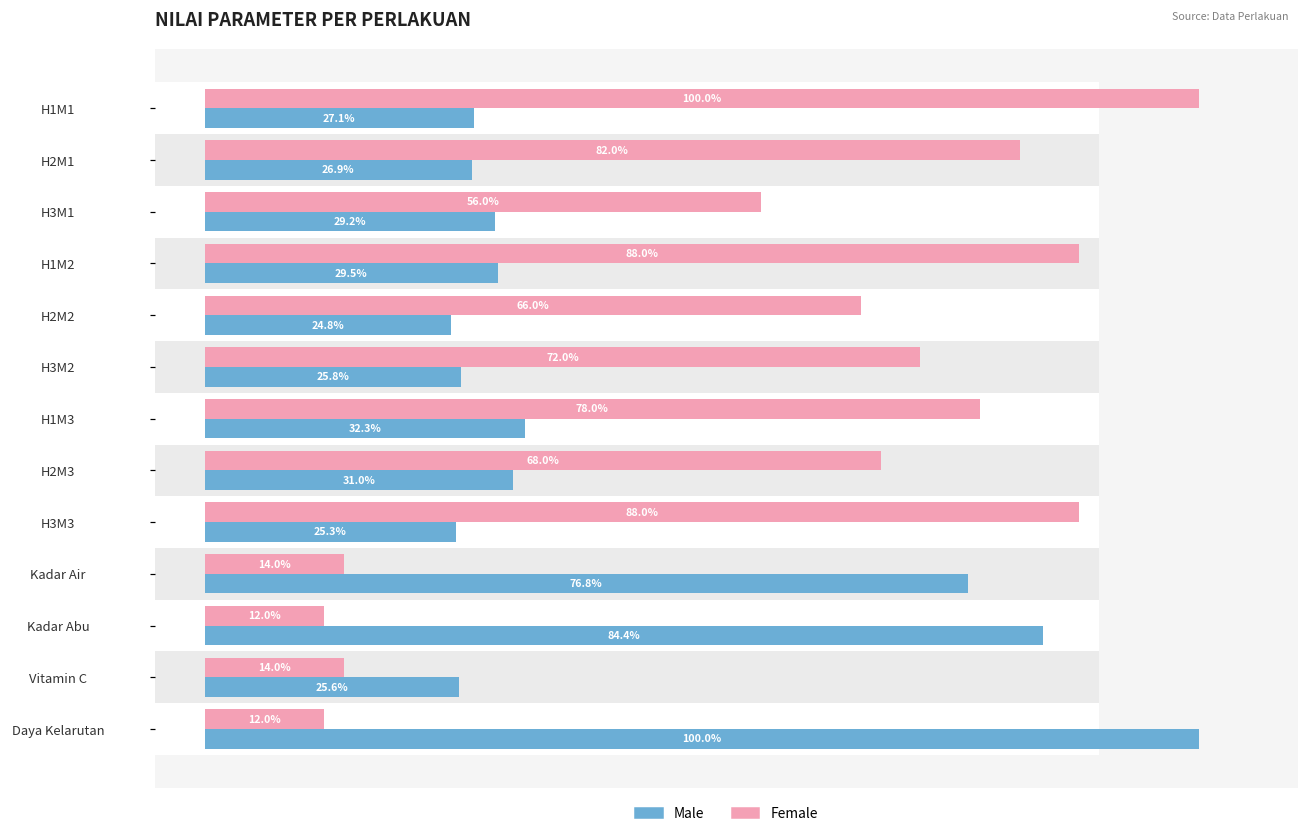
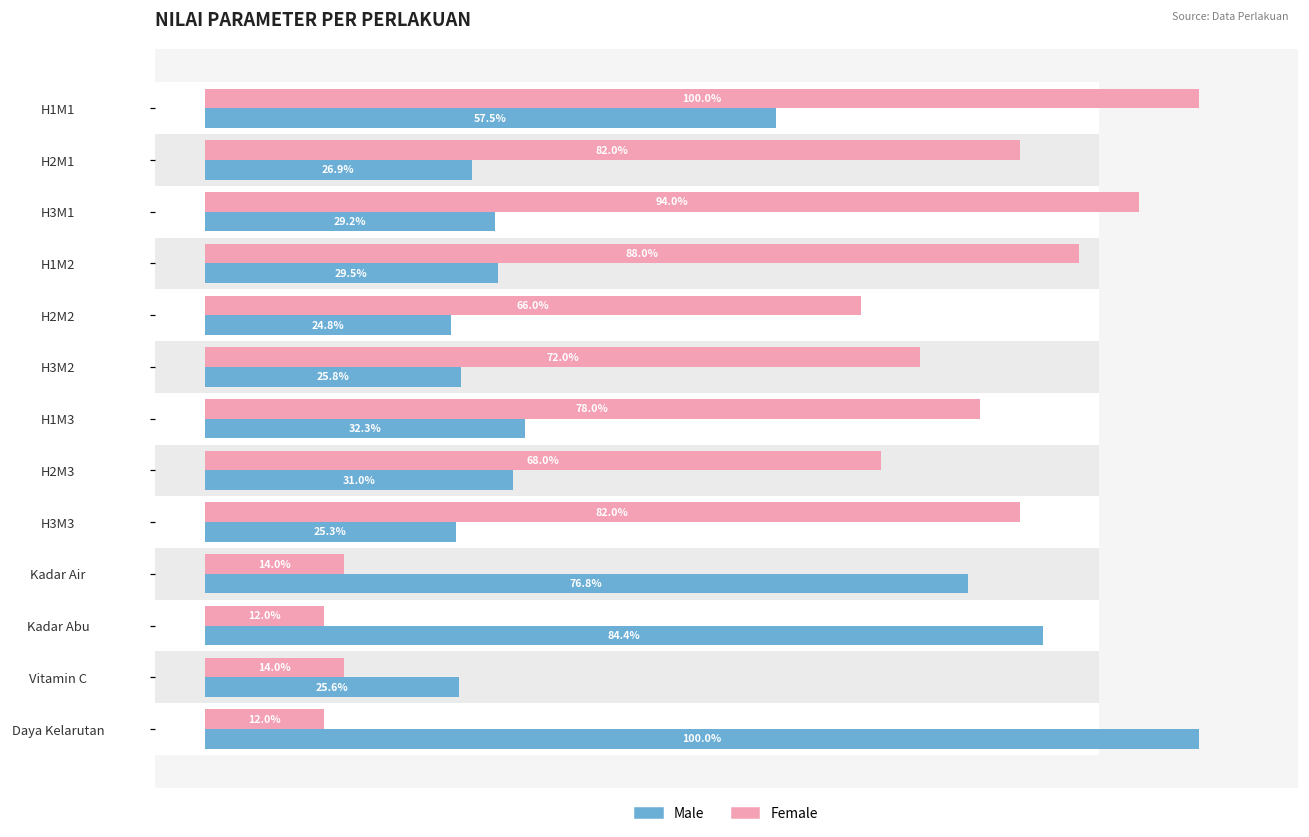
Male, H1M1: 27.1% -> 57.5%
Female, H3M1: 56.0% -> 94.0%
Female, H3M3: 88.0% -> 82.0%
